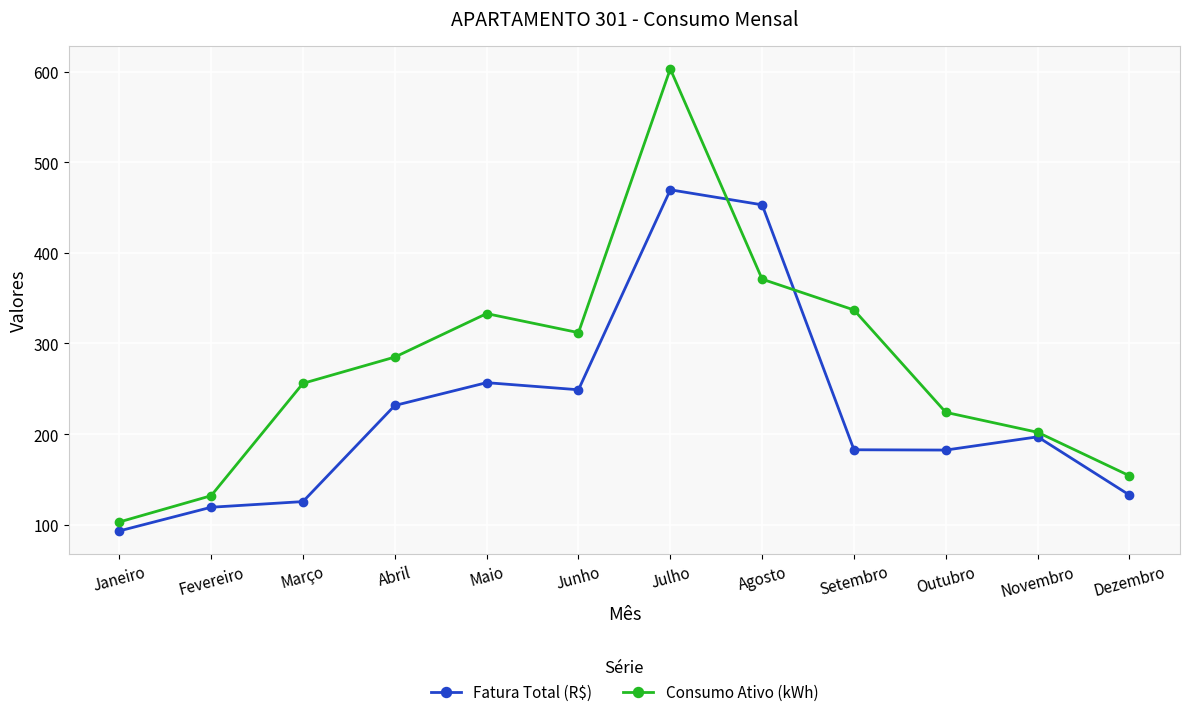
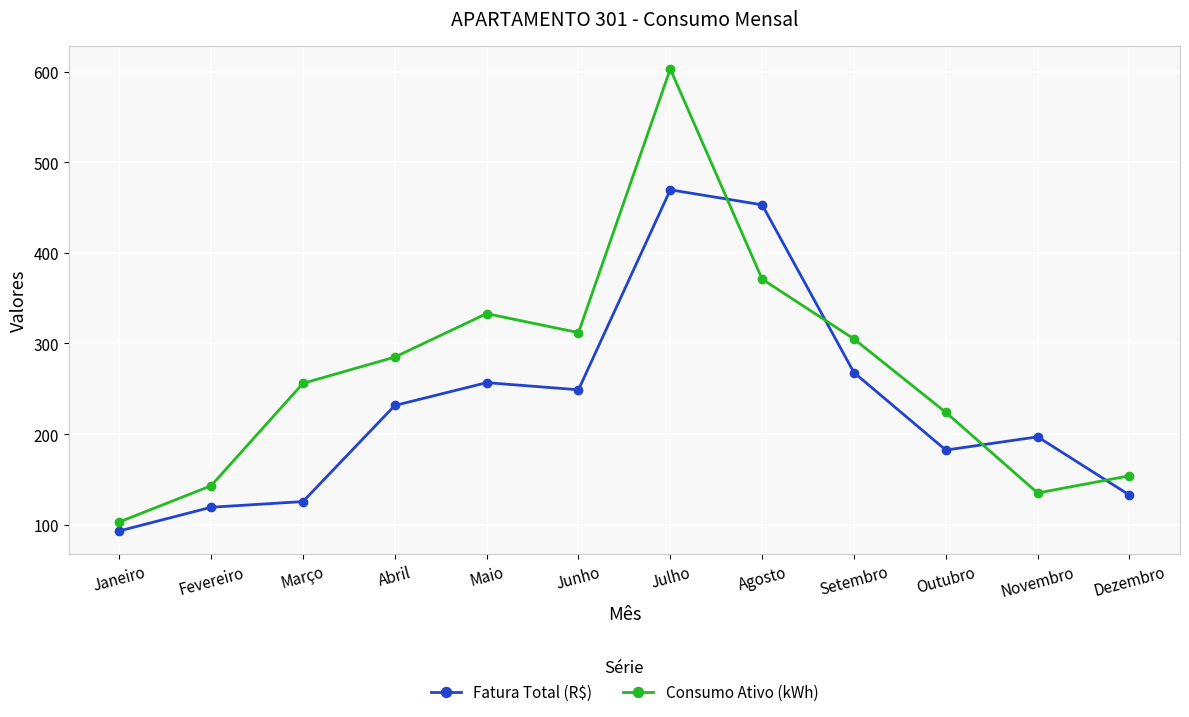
Consumo Ativo (kWh), Fevereiro: 130 -> 140
Fatura Total (R$), Setembro: 180 -> 270
Consumo Ativo (kWh), Setembro: 340 -> 310
Consumo Ativo (kWh), Novembro: 200 -> 140
